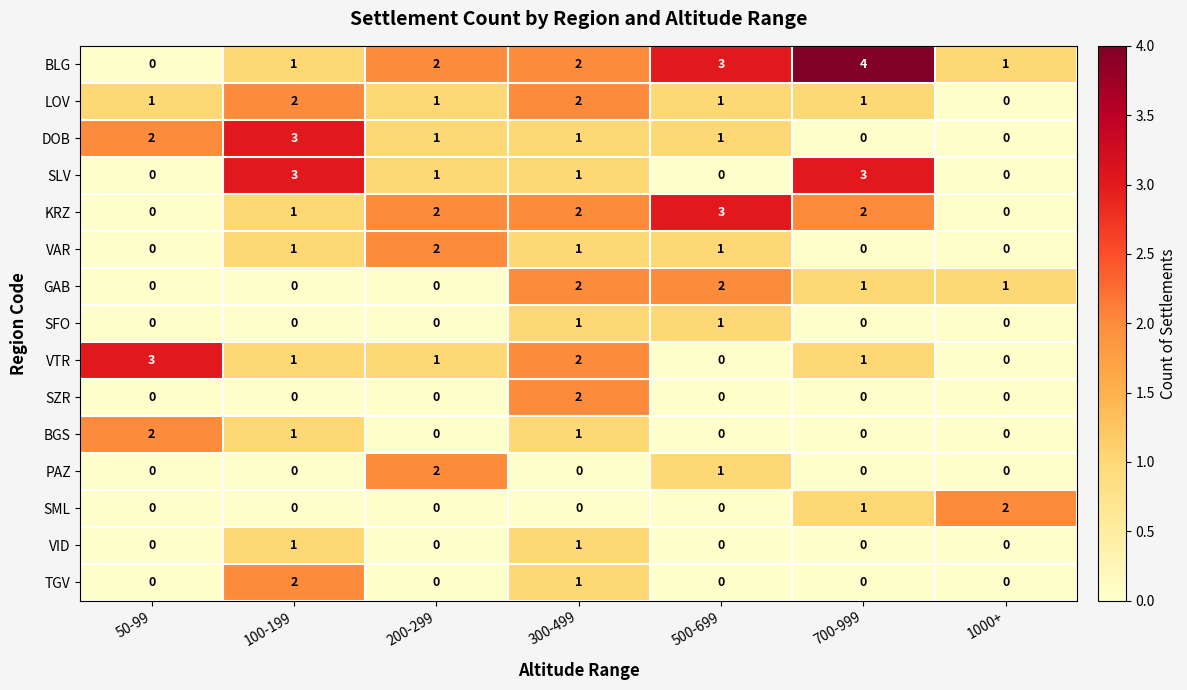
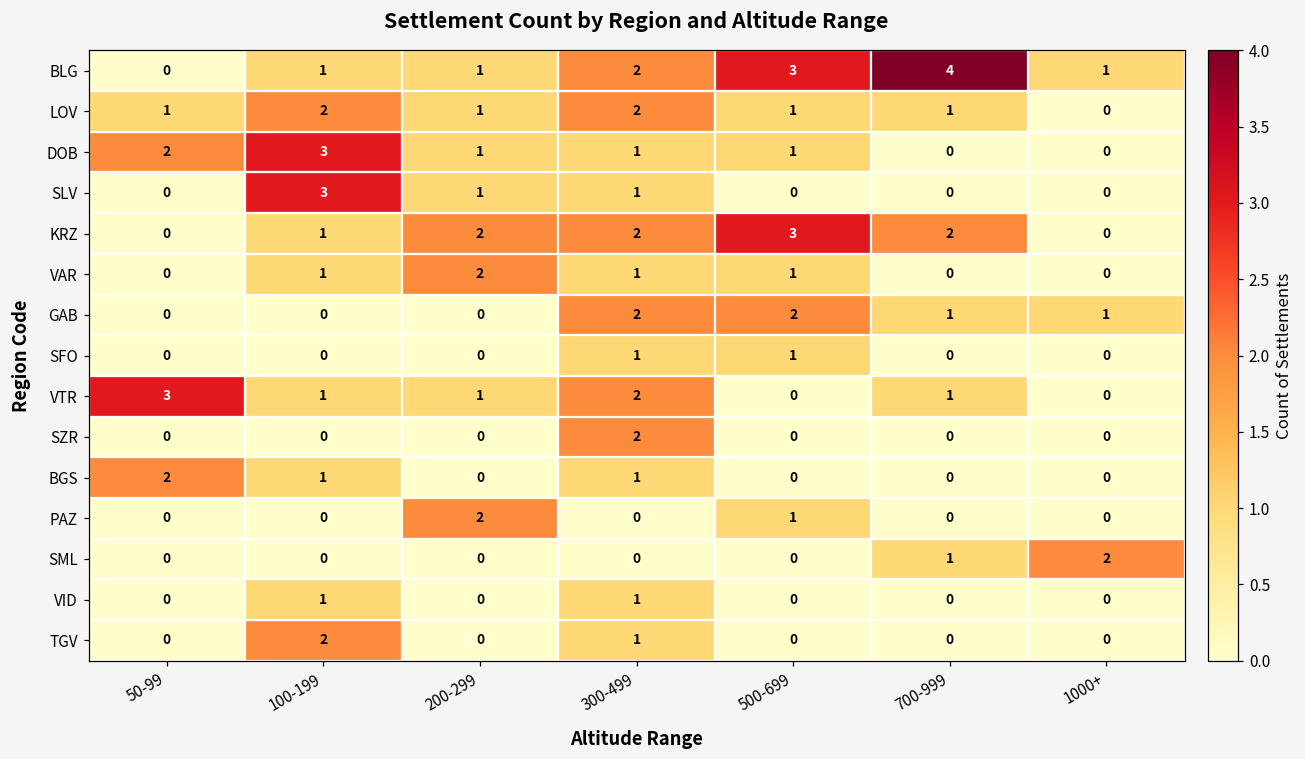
BLG, 200-299: 2 -> 1
SLV, 700-999: 3 -> 0
